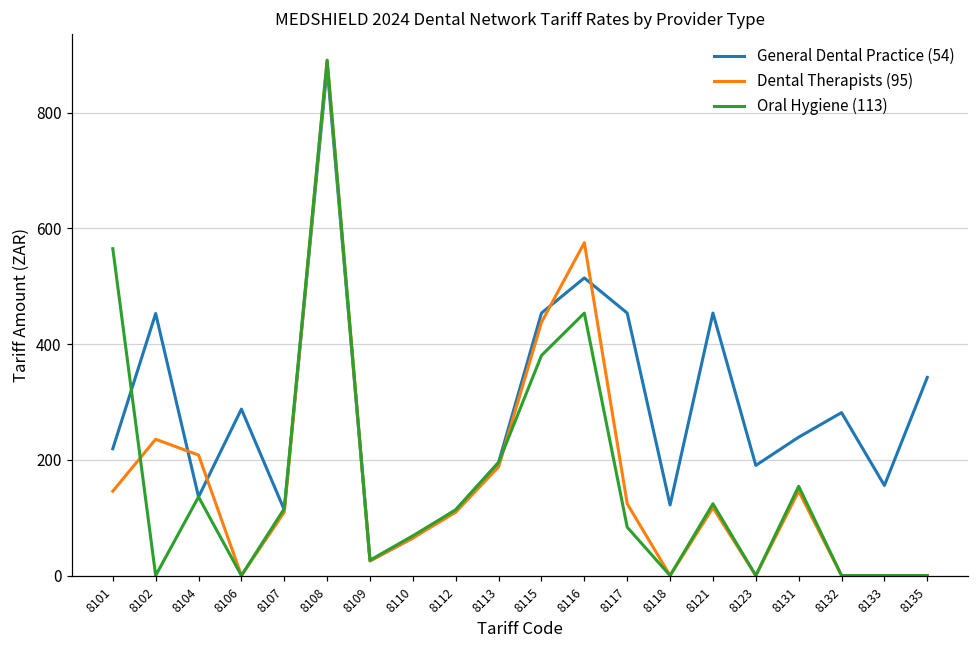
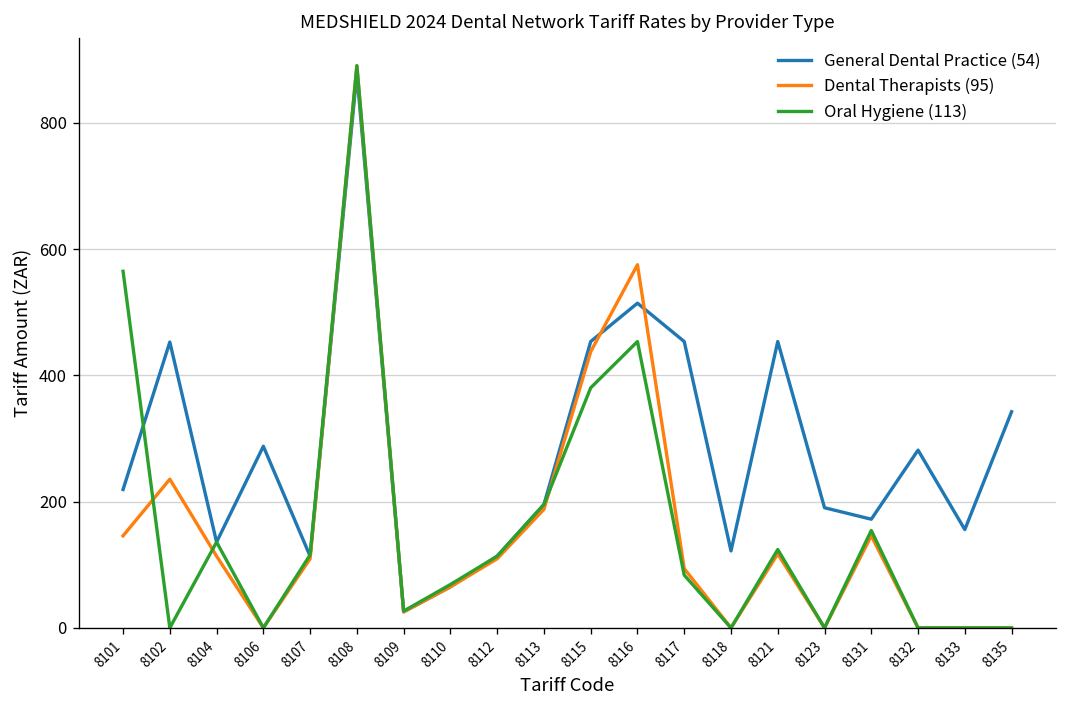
Dental Therapists (95), 8104: 210 -> 110
Dental Therapists (95), 8117: 120 -> 90
General Dental Practice (54), 8131: 240 -> 170
